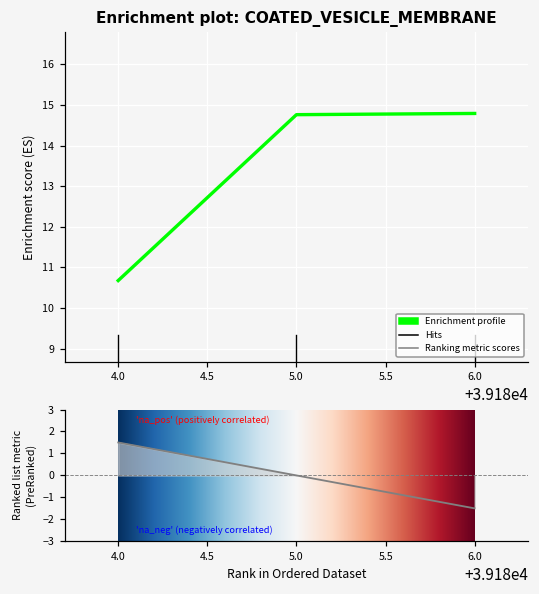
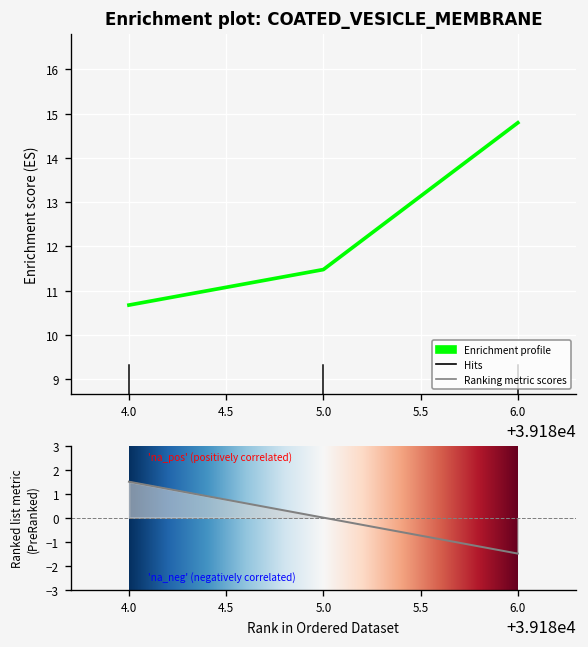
Enrichment plot: COATED_VESICLE_MEMBRANE, 5.0: 14.8 -> 11.5
